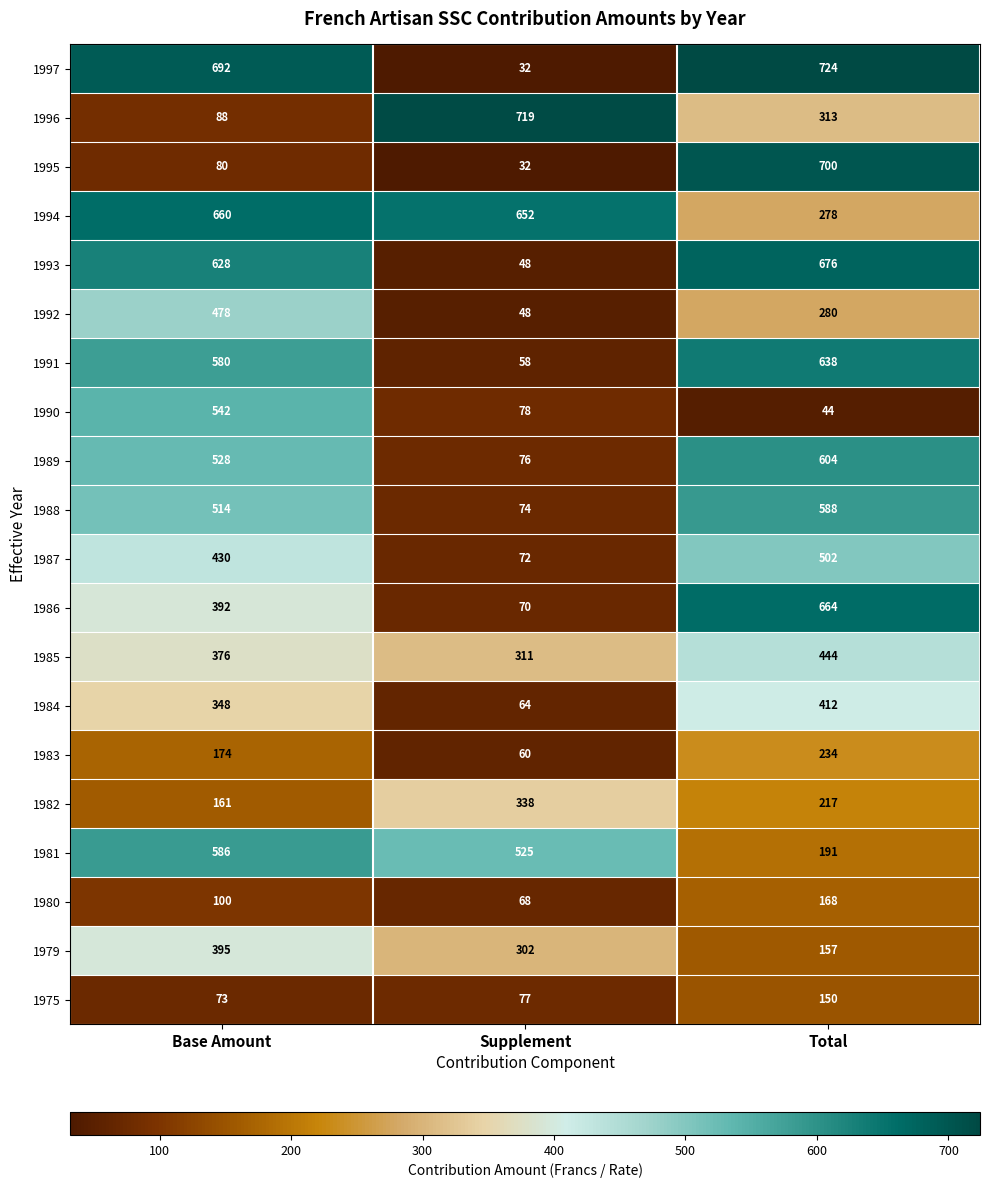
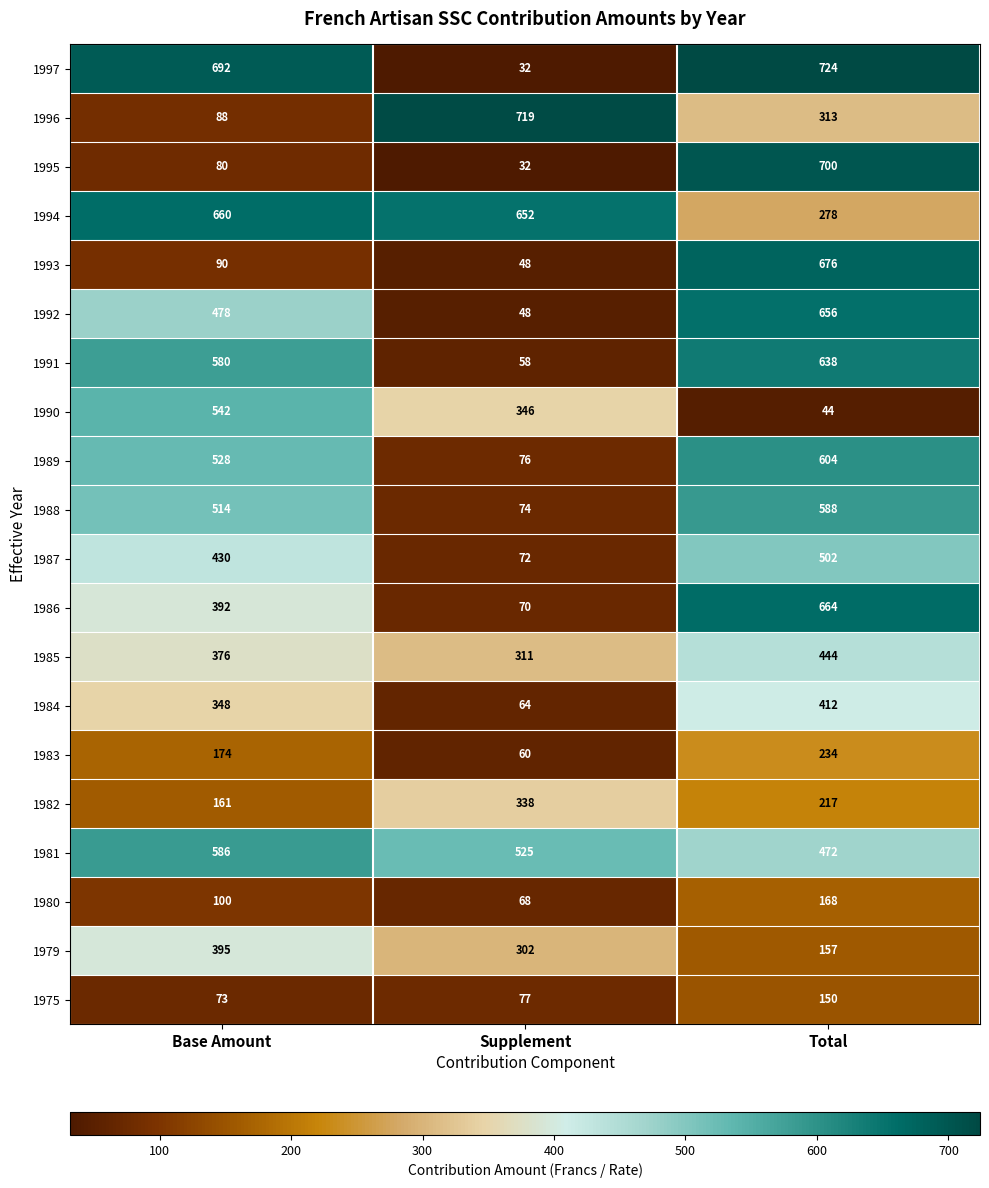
1993, Base Amount: 628 -> 90
1992, Total: 280 -> 656
1990, Supplement: 78 -> 346
1981, Total: 191 -> 472
